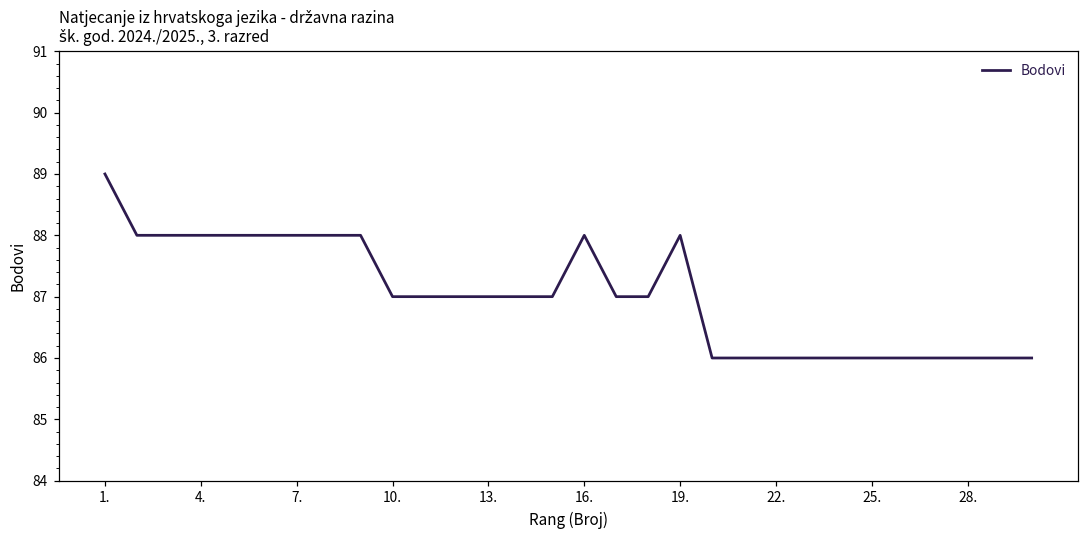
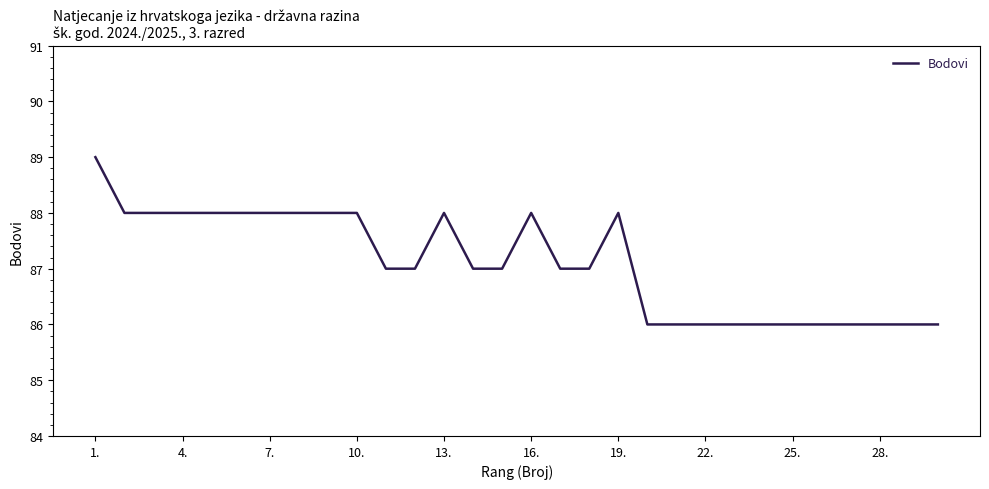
10.: 87 -> 88
13.: 87 -> 88
